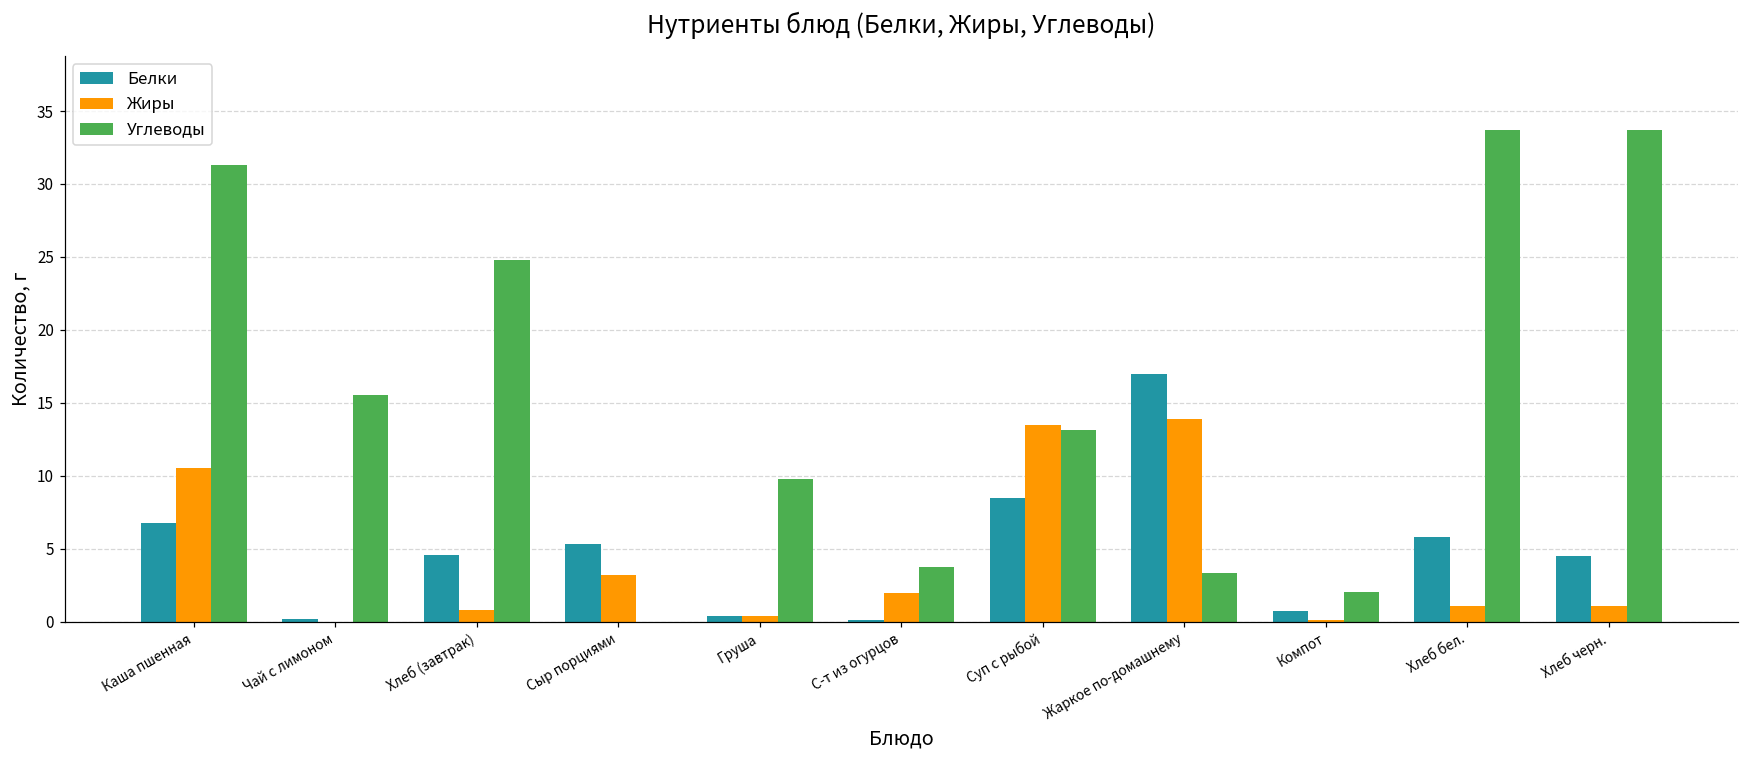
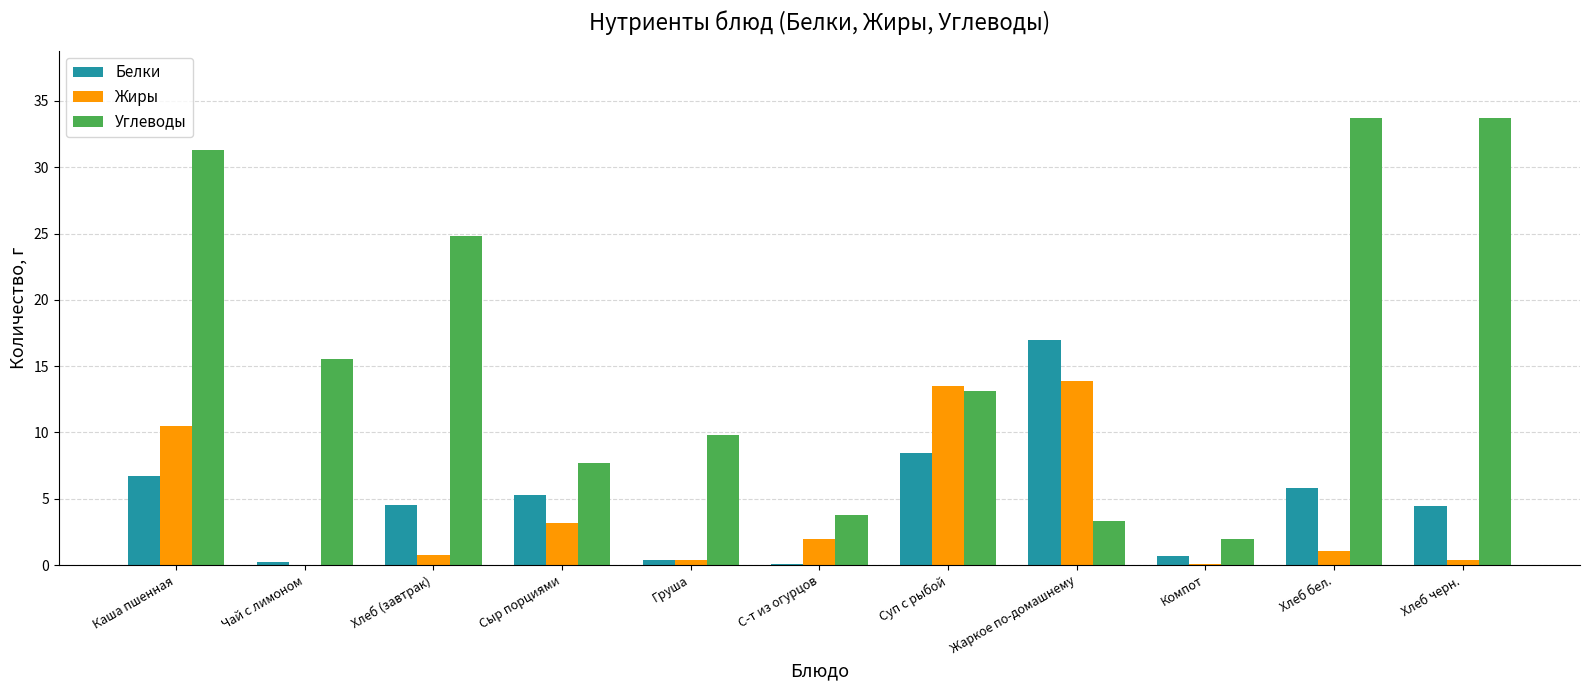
Углеводы, Сыр порциями: 0.0 -> 7.7
Жиры, Хлеб черн.: 1.1 -> 0.4
